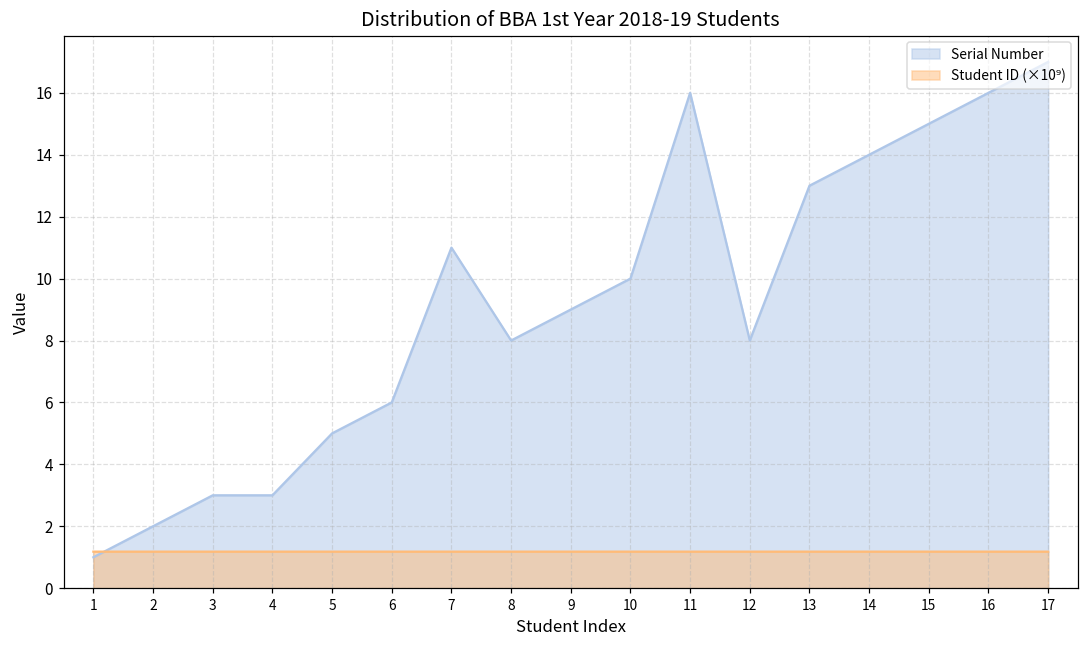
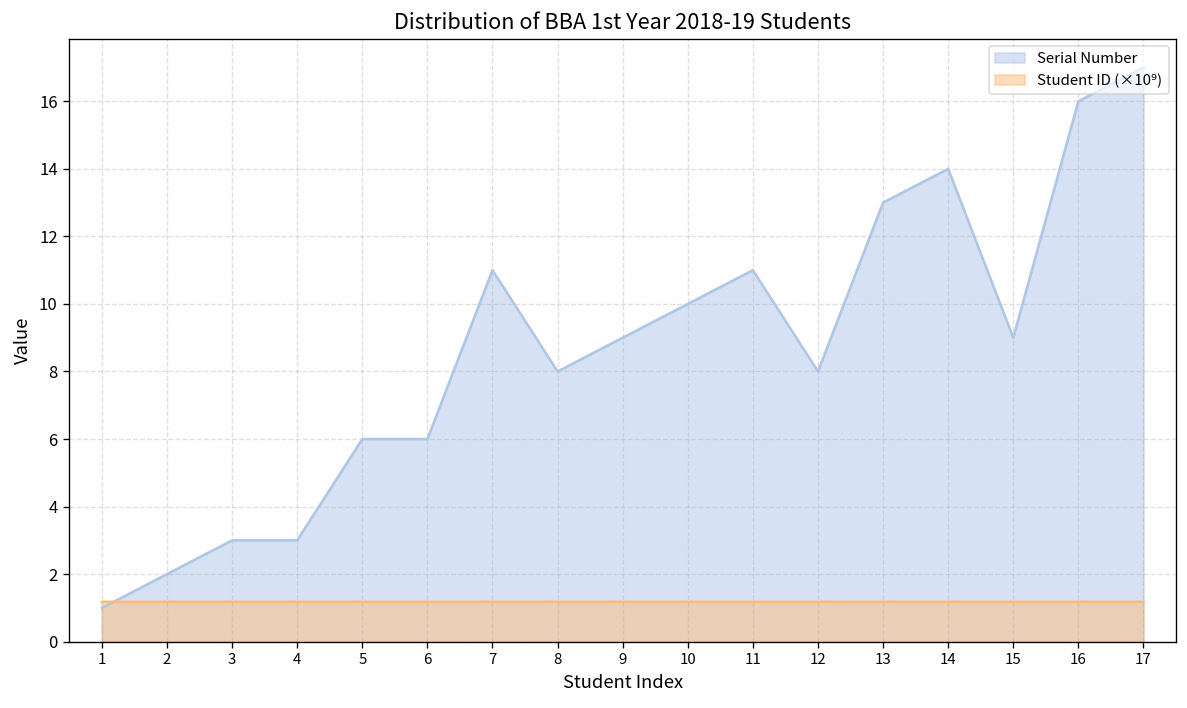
Serial Number, 5: 5 -> 6
Serial Number, 11: 16 -> 11
Serial Number, 15: 15 -> 9
